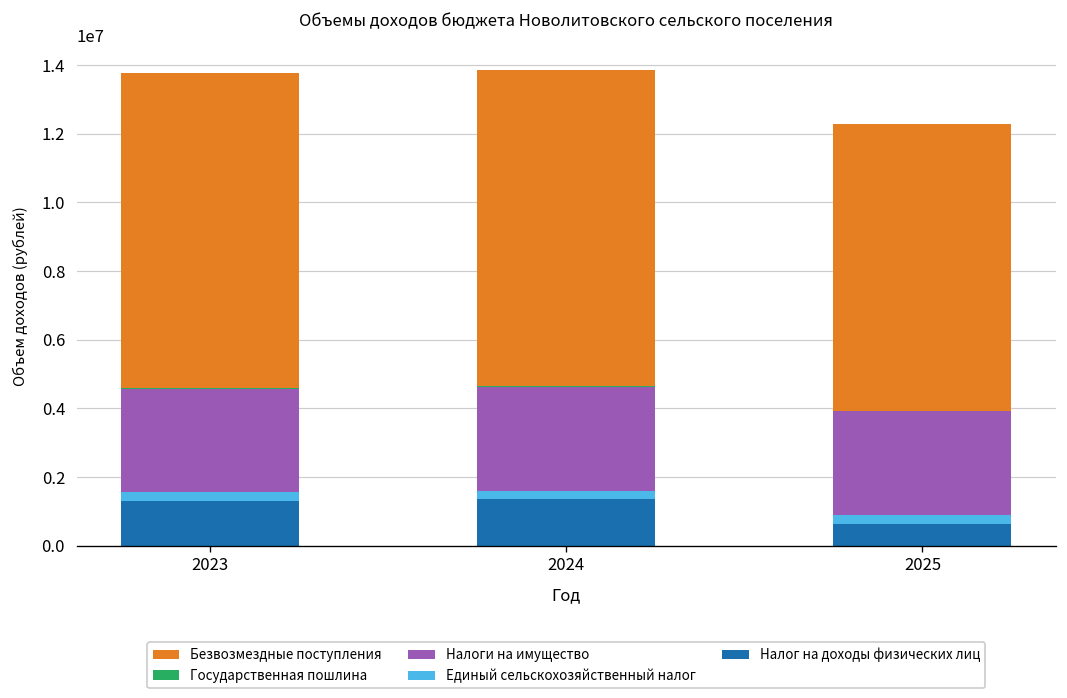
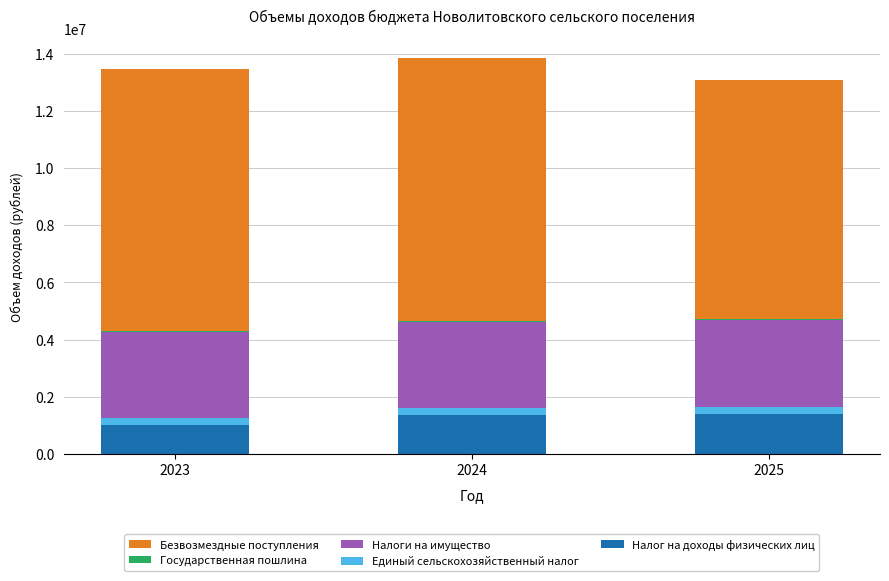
Налог на доходы физических лиц, 2023: 1300000 -> 1000000
Налог на доходы физических лиц, 2025: 600000 -> 1400000
